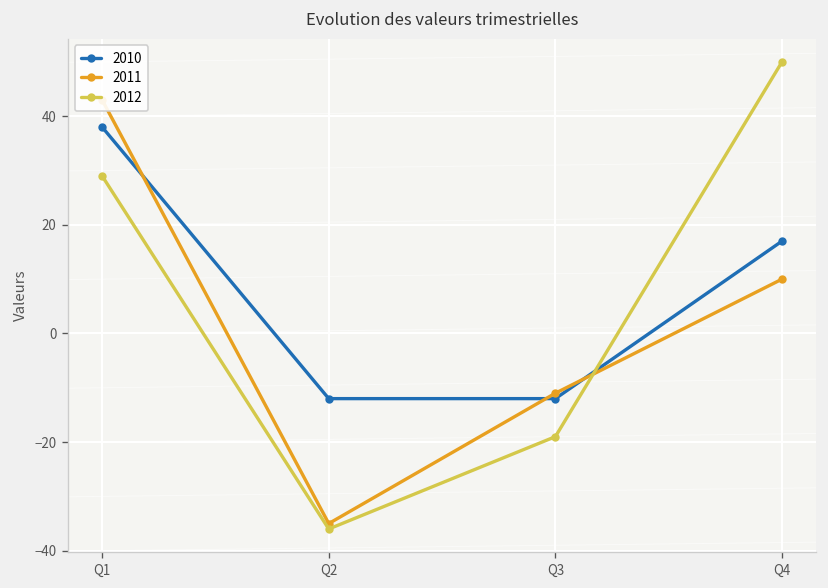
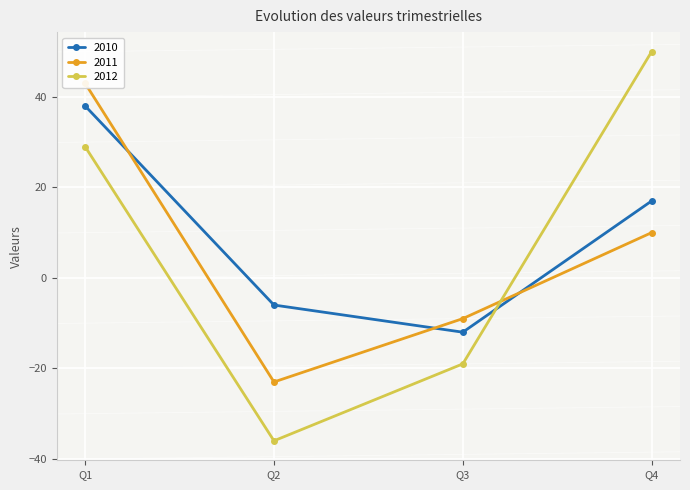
2010, Q2: -12 -> -6
2011, Q2: -35 -> -23
2011, Q3: -11 -> -9
